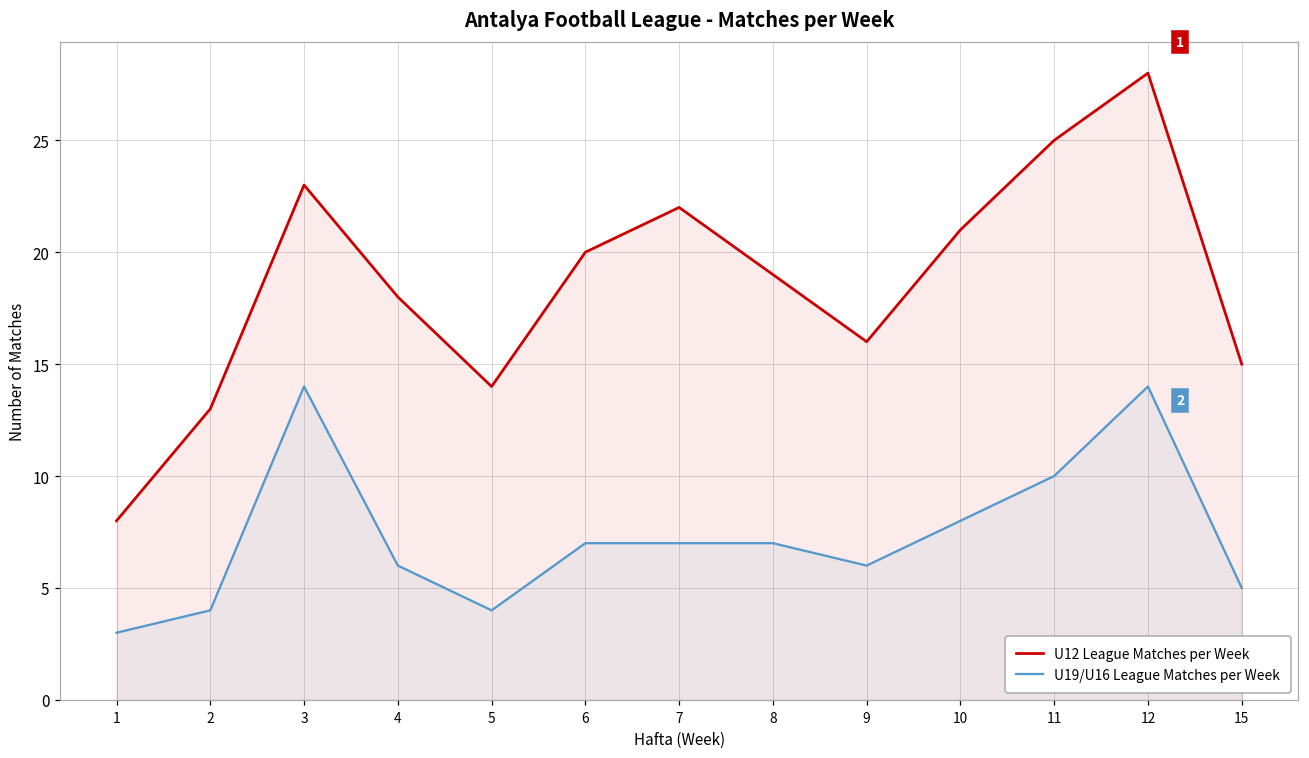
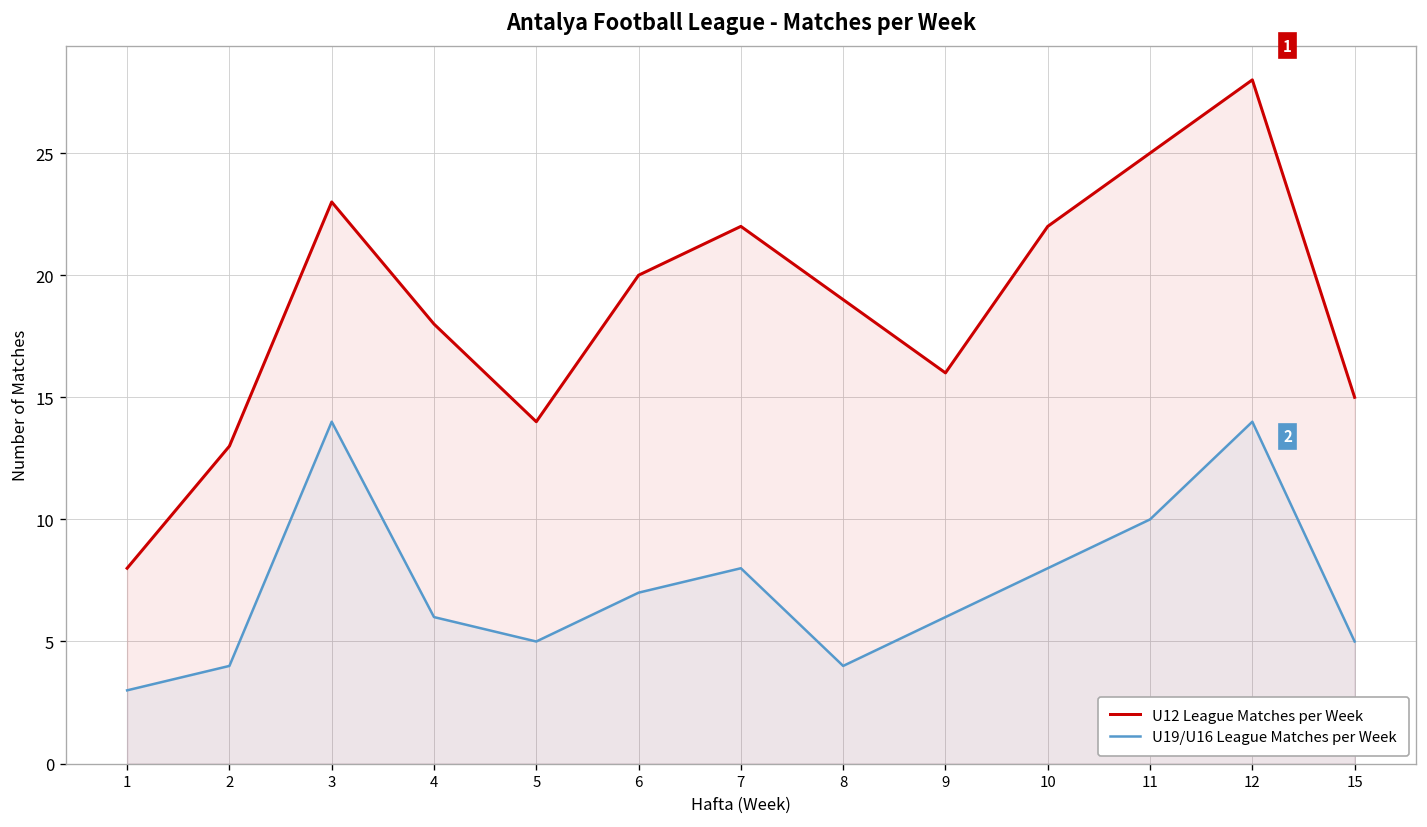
U19/U16 League Matches per Week, 5: 4 -> 5
U19/U16 League Matches per Week, 7: 7 -> 8
U19/U16 League Matches per Week, 8: 7 -> 4
U12 League Matches per Week, 10: 21 -> 22
